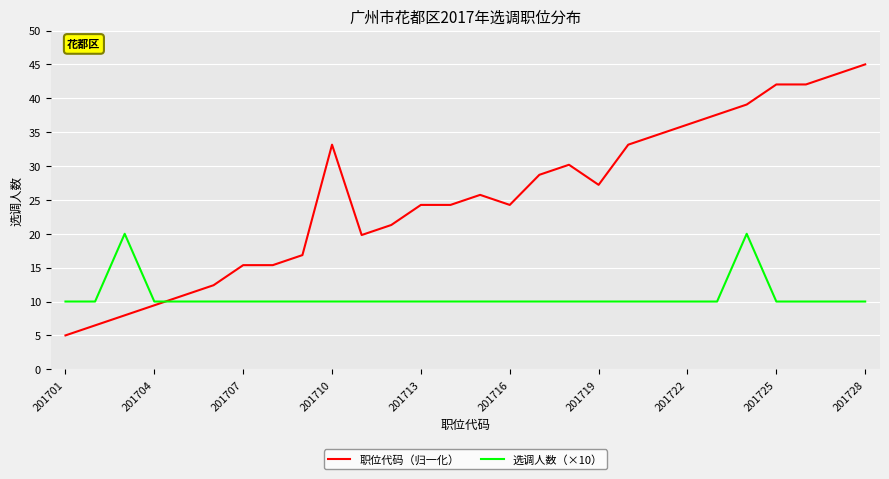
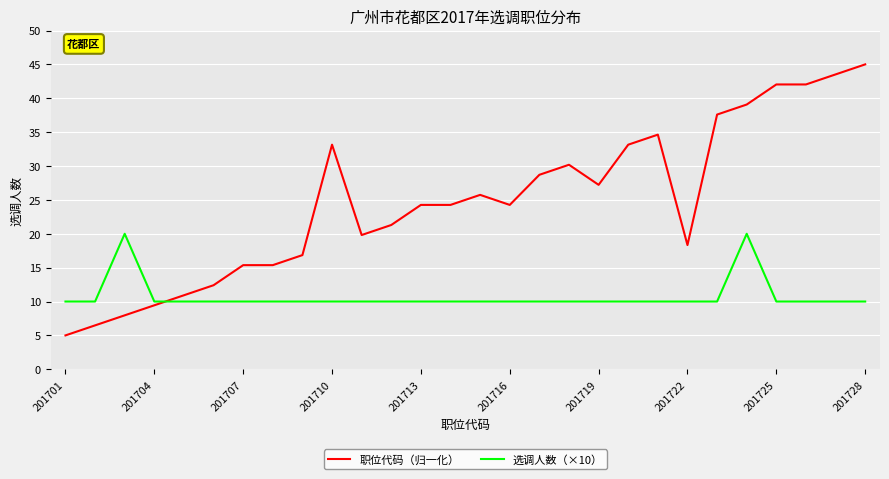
职位代码（归一化）, 201722: 36 -> 18
